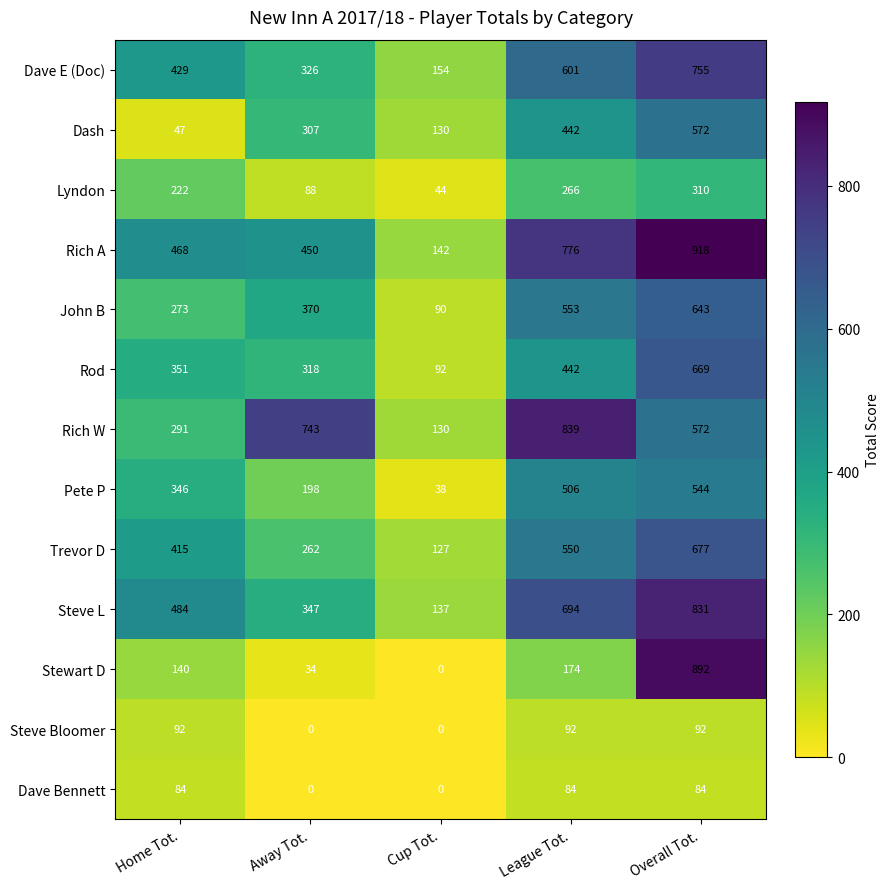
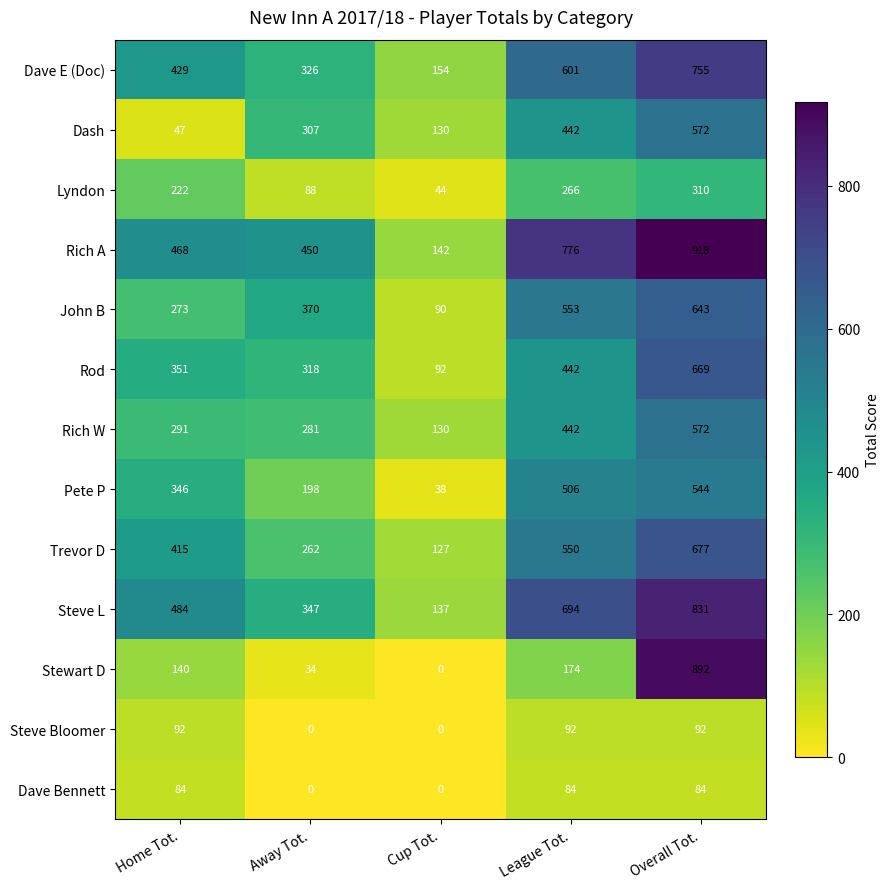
Rich W, Away Tot.: 743 -> 281
Rich W, League Tot.: 839 -> 442
